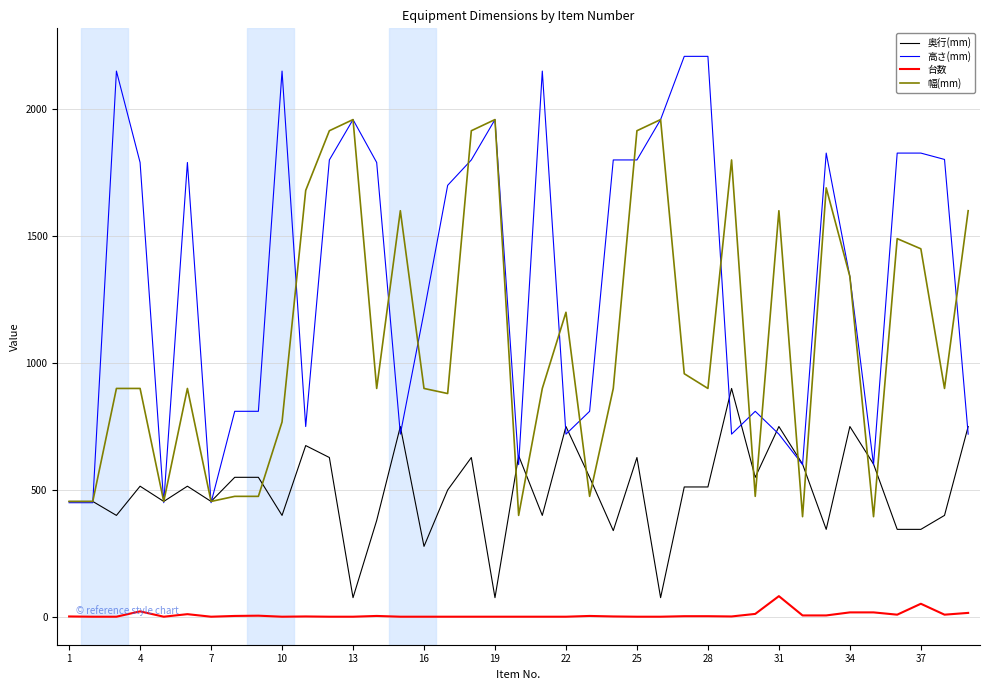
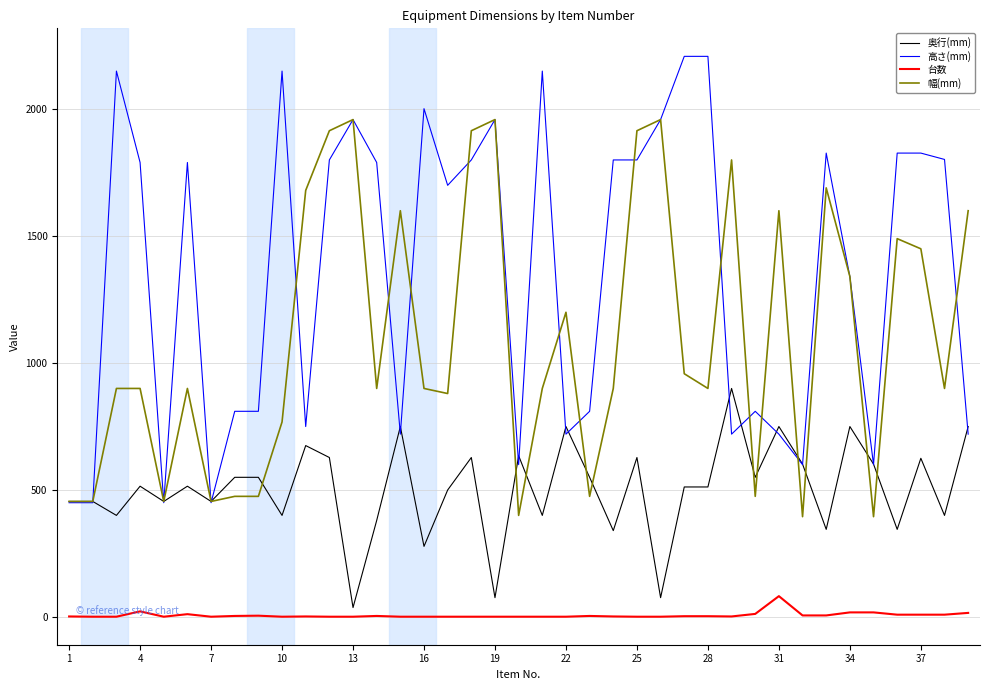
奥行(mm), 13: 80 -> 40
高さ(mm), 16: 1200 -> 2000
奥行(mm), 37: 350 -> 630
台数, 37: 50 -> 10
